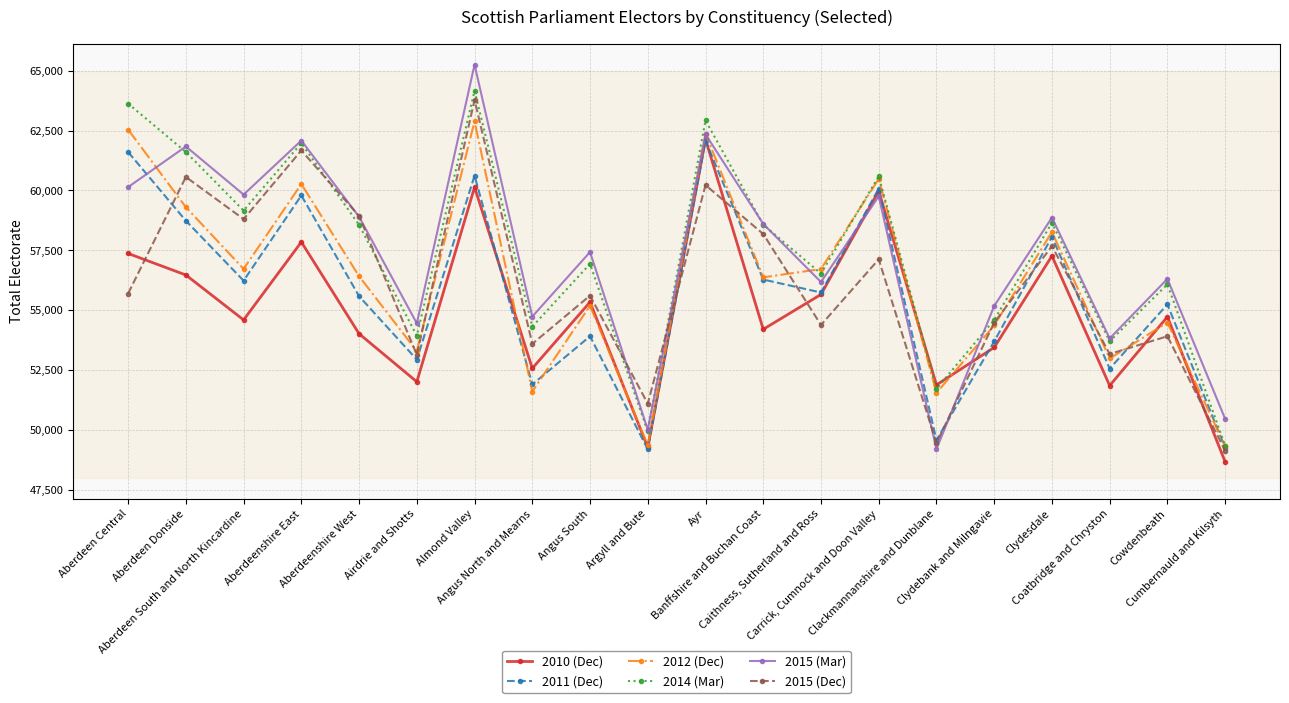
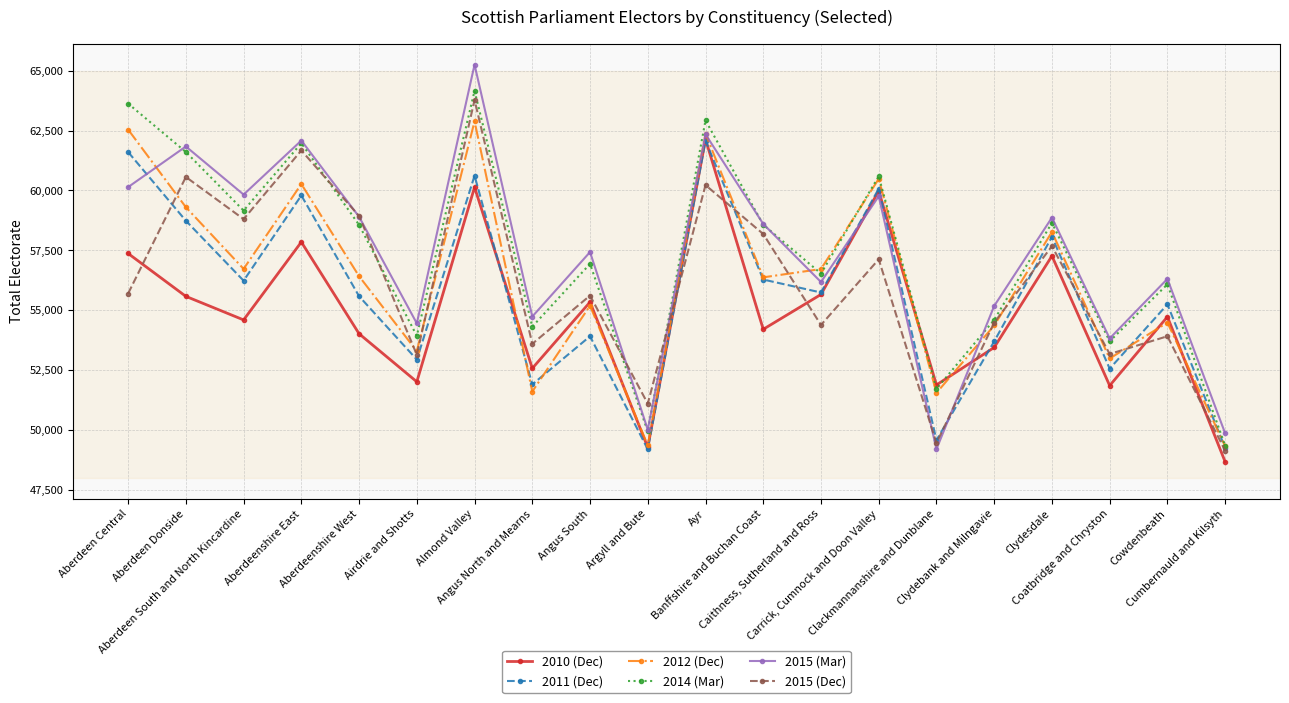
2010 (Dec), Aberdeen Donside: 56,500 -> 55,600
2015 (Mar), Cumbernauld and Kilsyth: 50,500 -> 49,900
